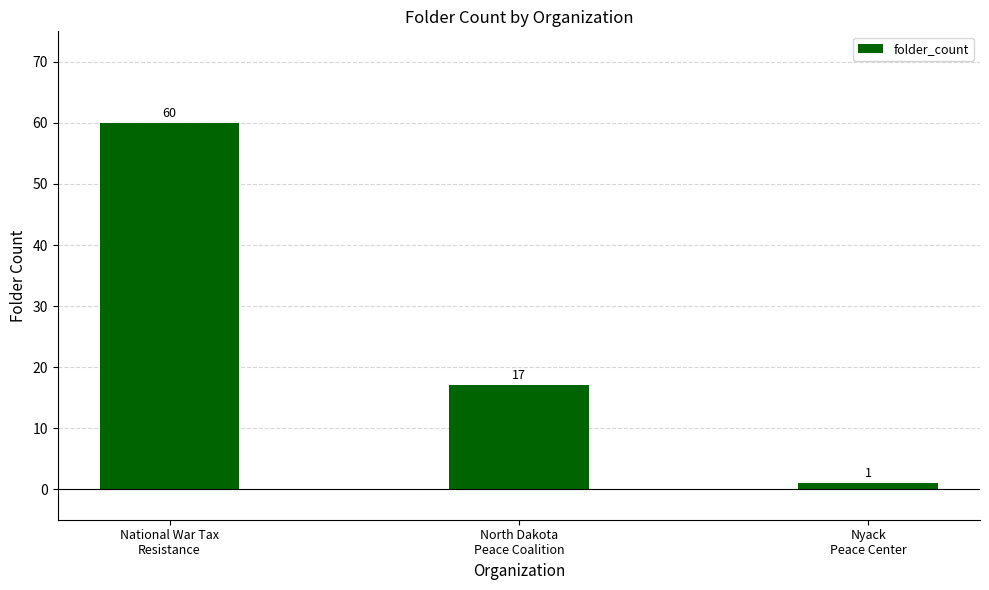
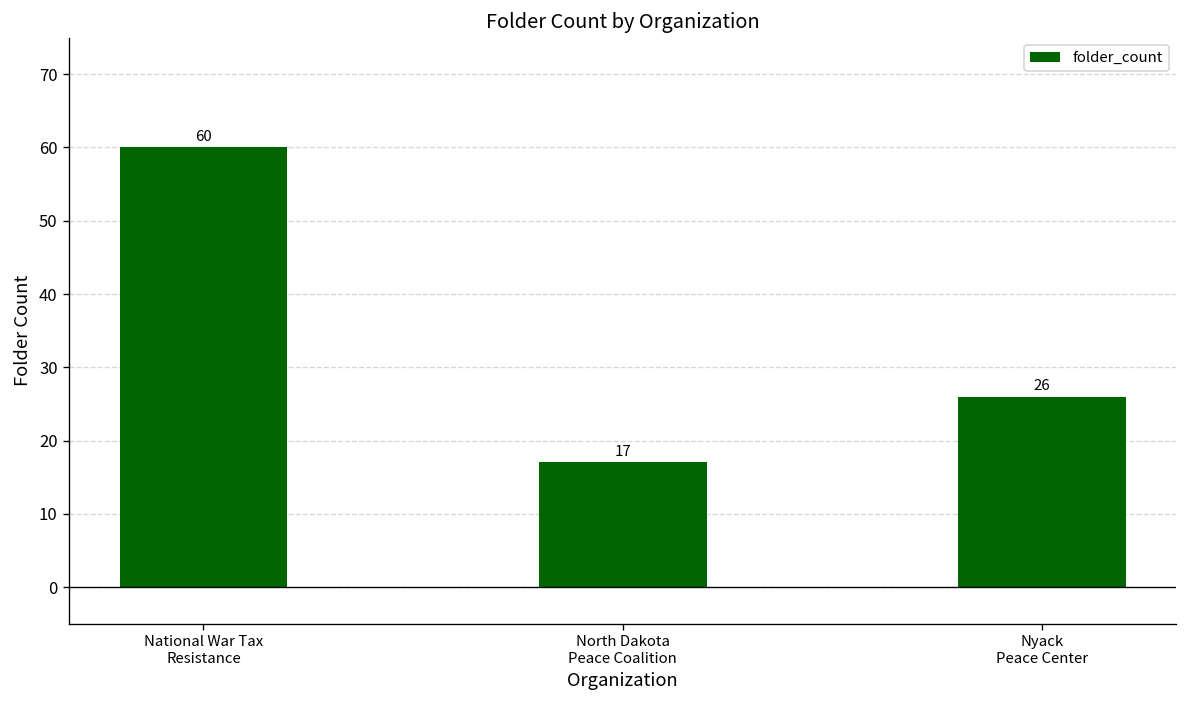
Nyack Peace Center: 1 -> 26
